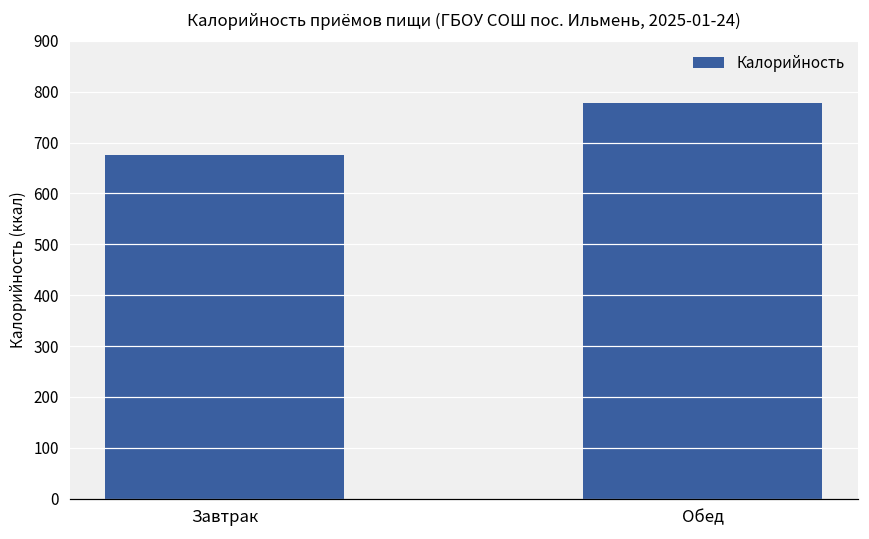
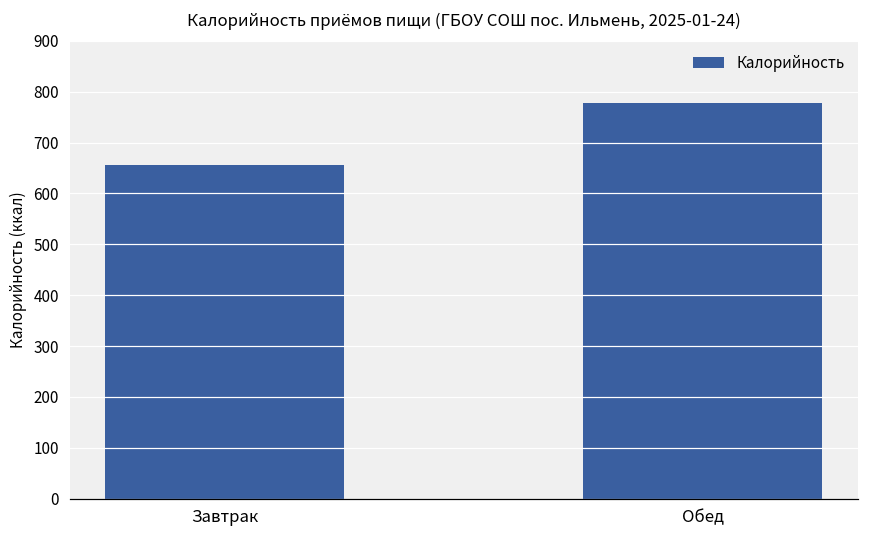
Завтрак: 680 -> 660
